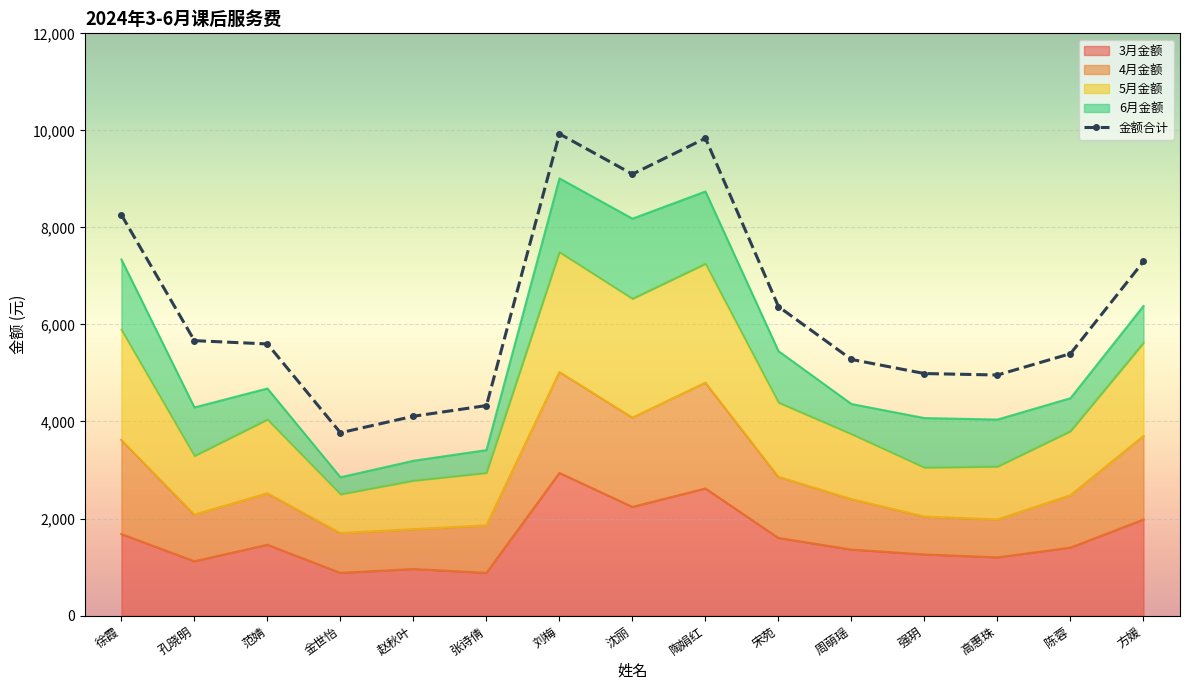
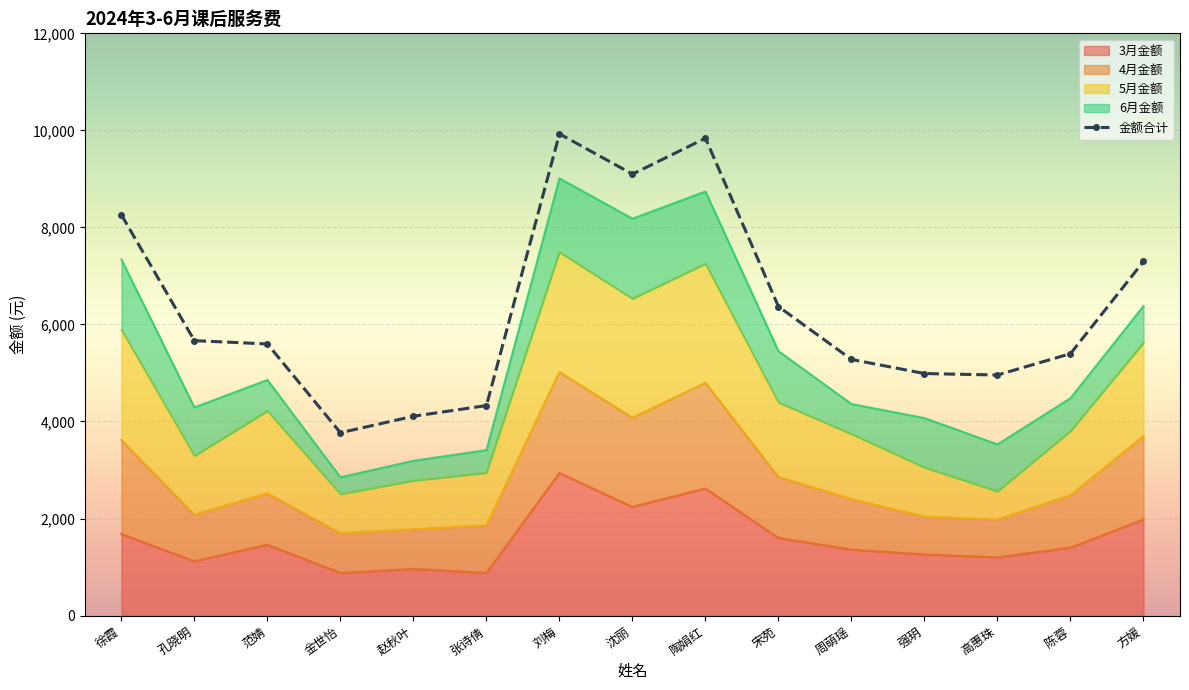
5月金额, 范婧: 1,500 -> 1,700
5月金额, 高惠珠: 1,100 -> 600
